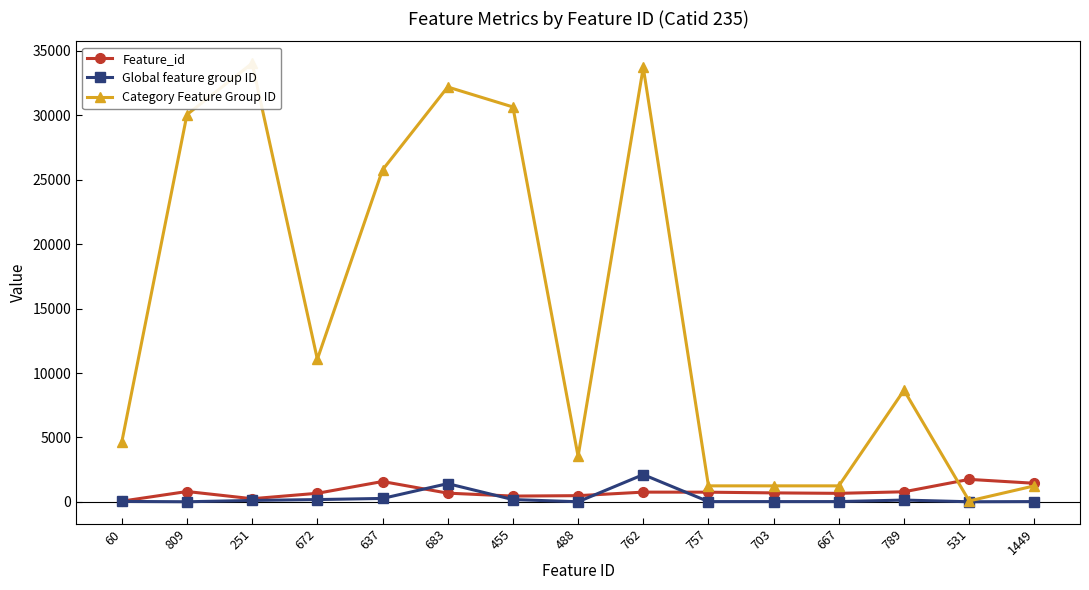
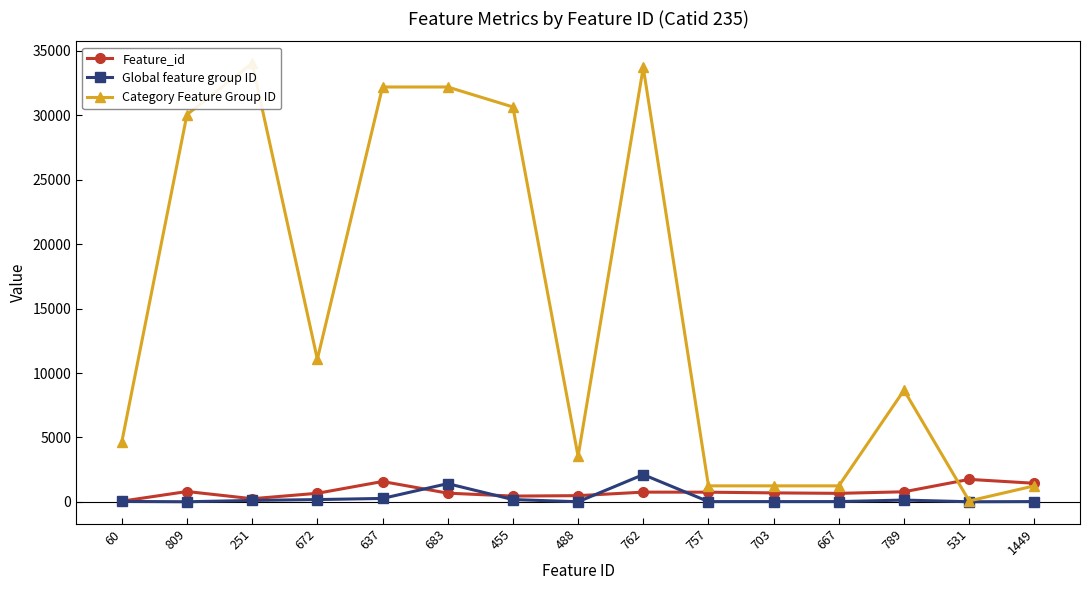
Category Feature Group ID, 637: 25800 -> 32200
